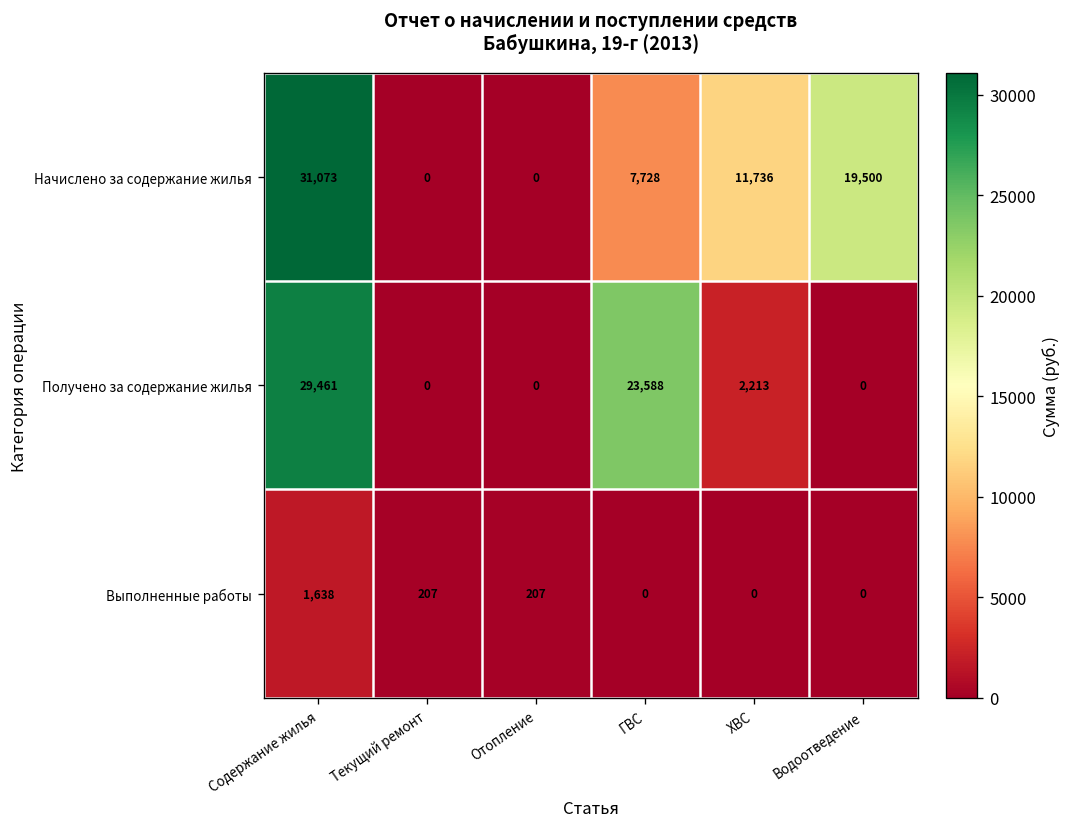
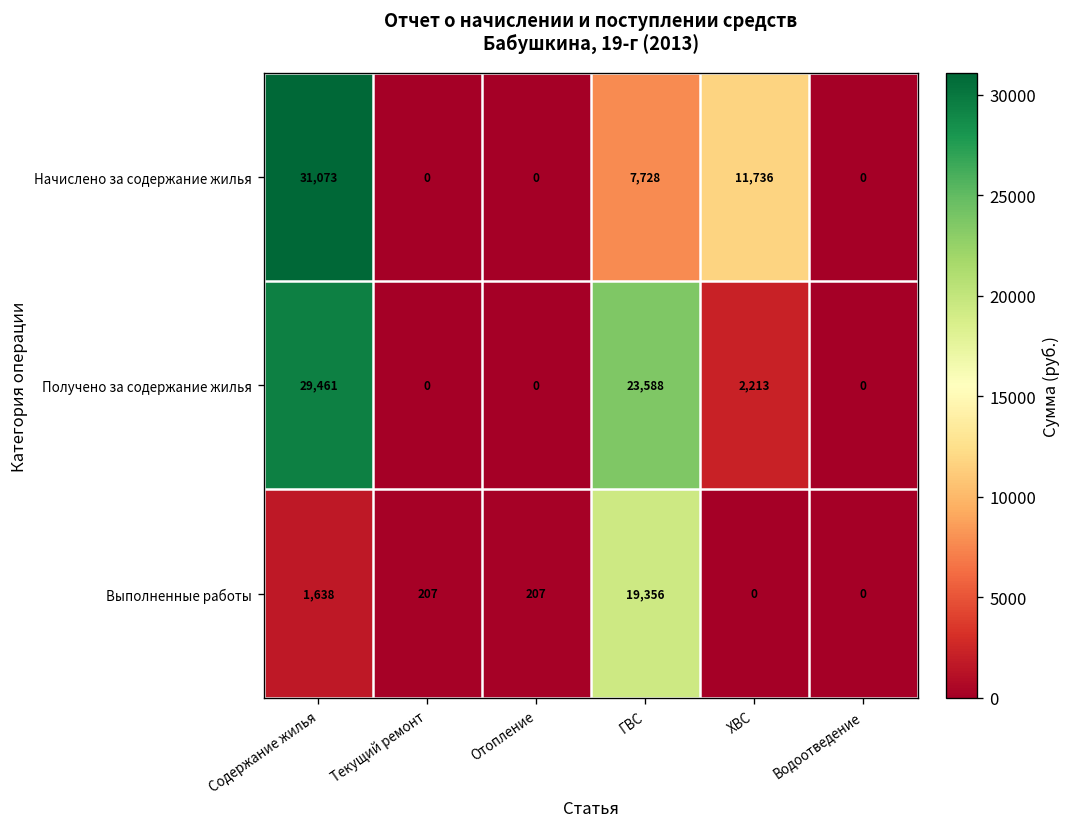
Начислено за содержание жилья, Водоотведение: 19,500 -> 0
Выполненные работы, ГВС: 0 -> 19,356
